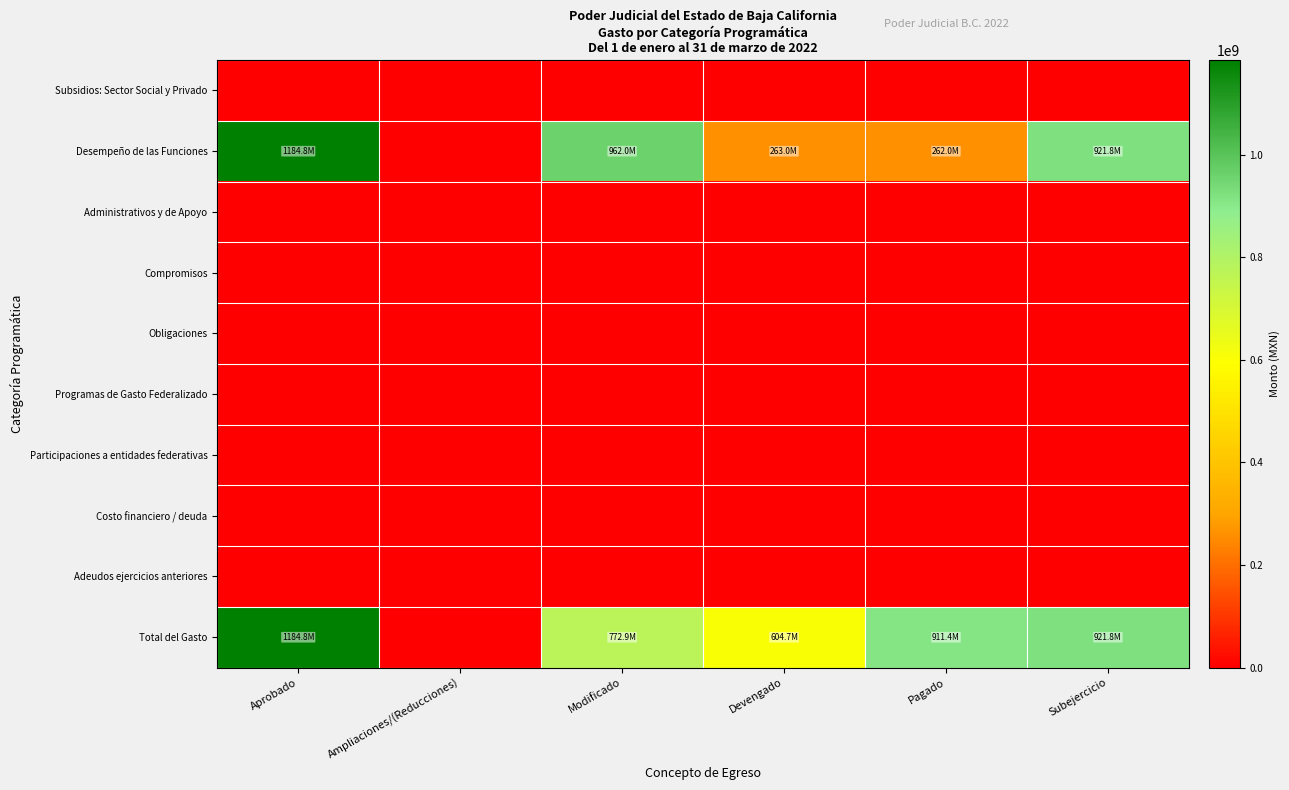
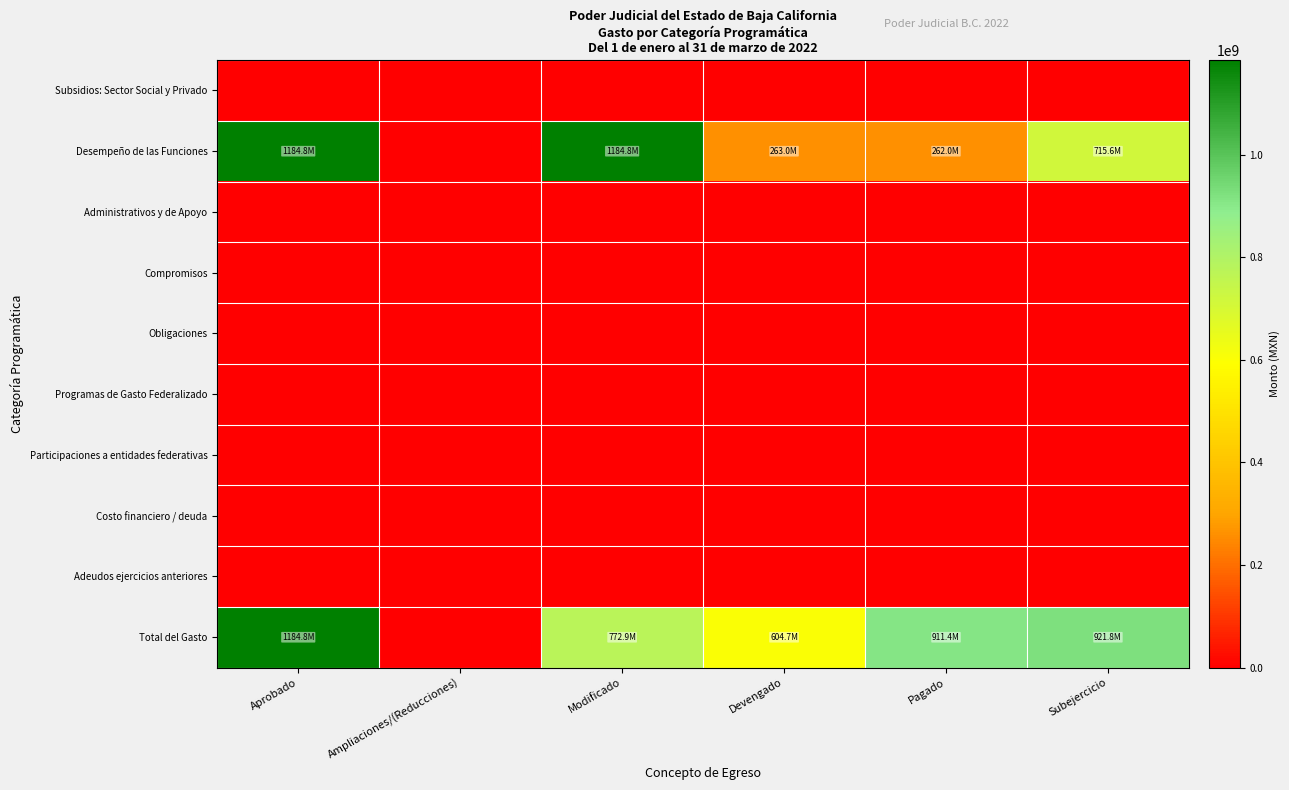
Desempeño de las Funciones, Modificado: 962.0M -> 1184.8M
Desempeño de las Funciones, Subejercicio: 921.8M -> 715.6M
